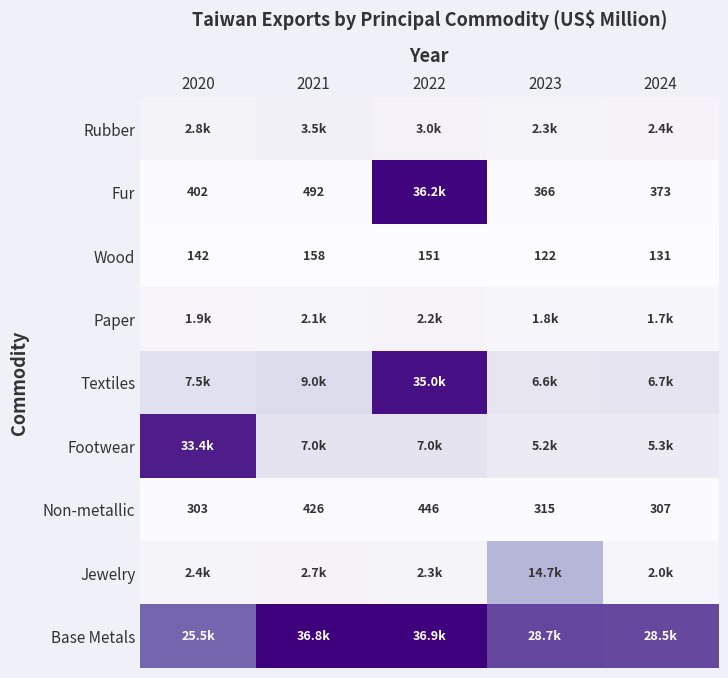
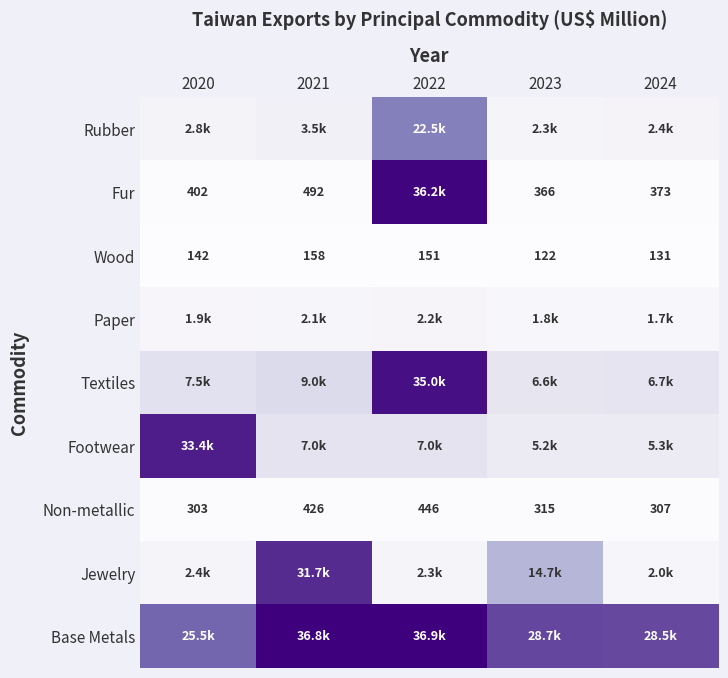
Rubber, 2022: 3.0k -> 22.5k
Jewelry, 2021: 2.7k -> 31.7k
